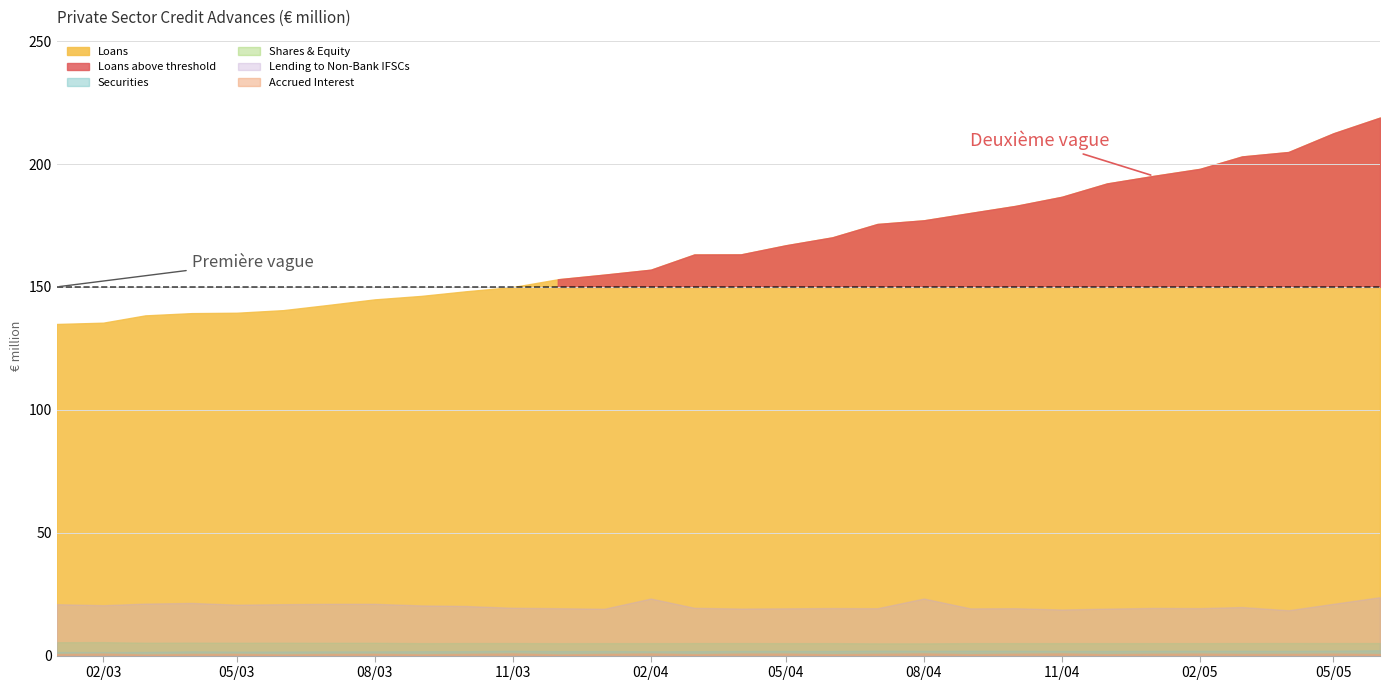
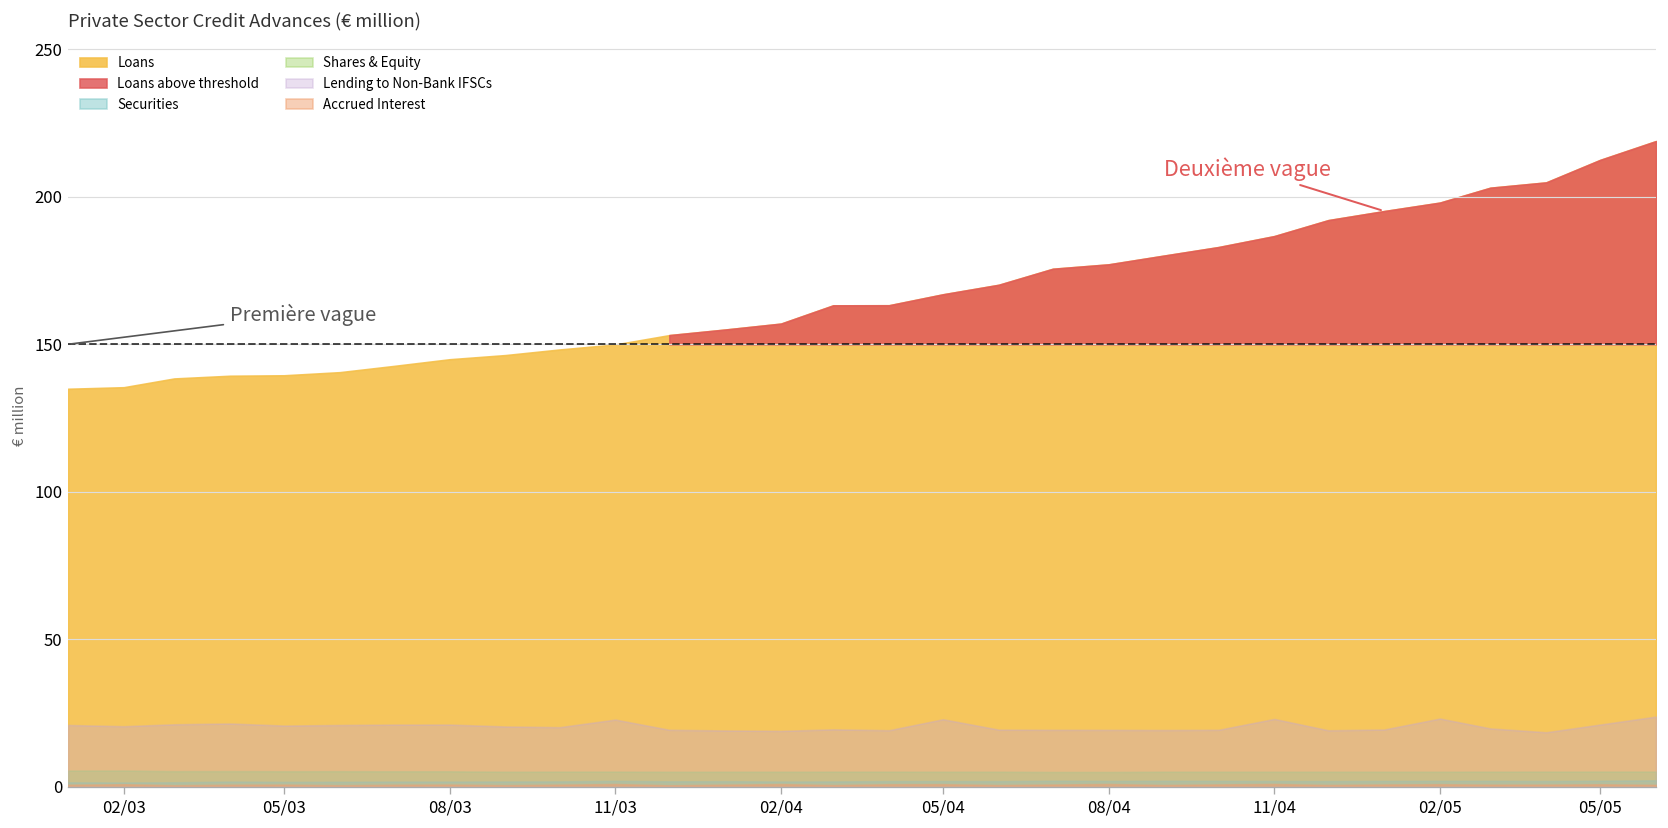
Lending to Non-Bank IFSCs, 11/03: 19 -> 23
Lending to Non-Bank IFSCs, 02/04: 23 -> 19
Lending to Non-Bank IFSCs, 05/04: 19 -> 23
Lending to Non-Bank IFSCs, 08/04: 23 -> 19
Lending to Non-Bank IFSCs, 11/04: 19 -> 23
Lending to Non-Bank IFSCs, 02/05: 19 -> 23
